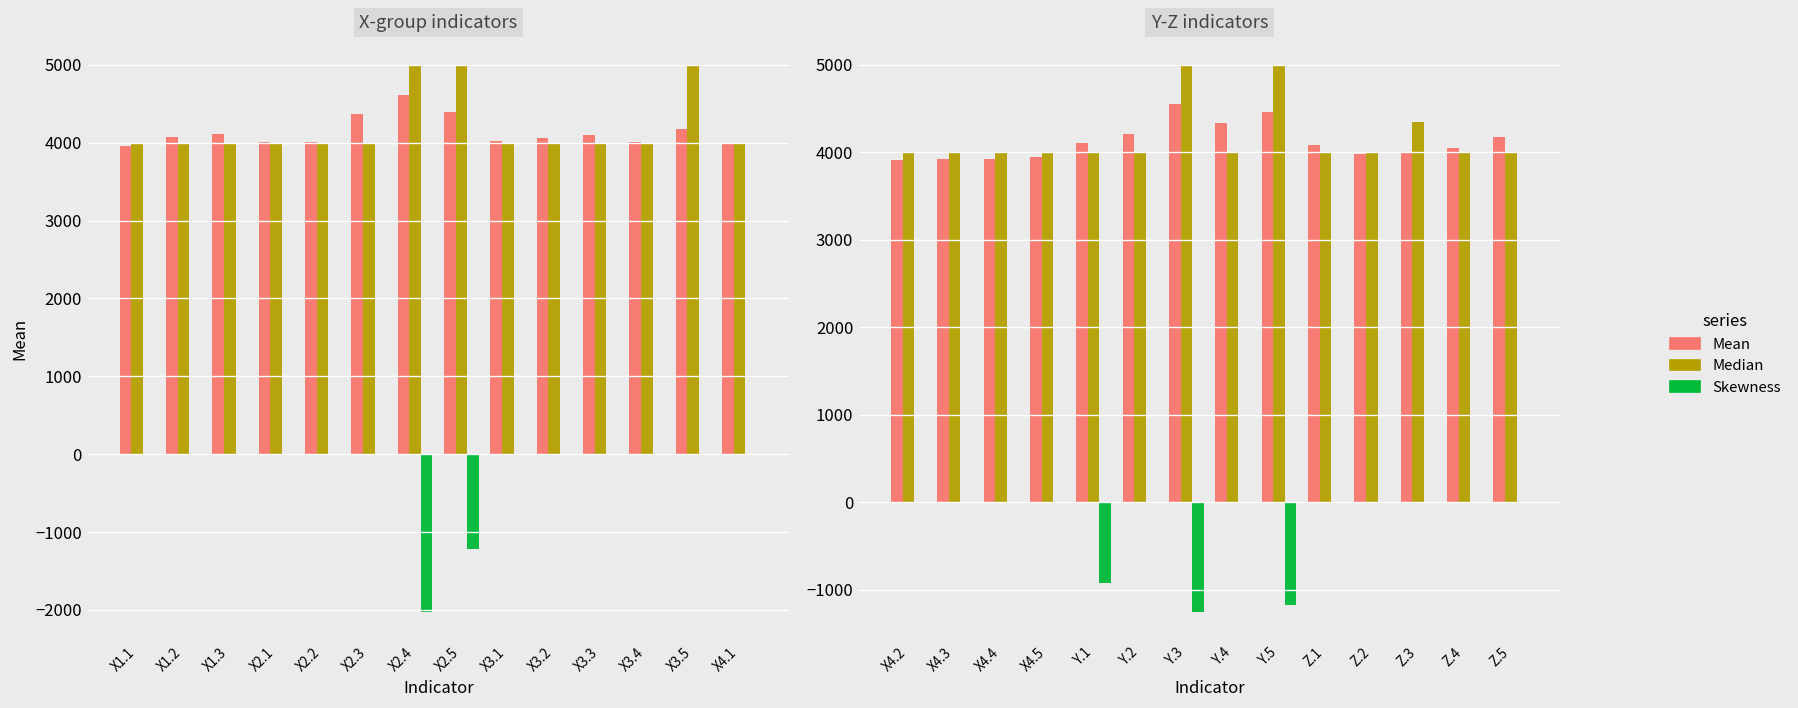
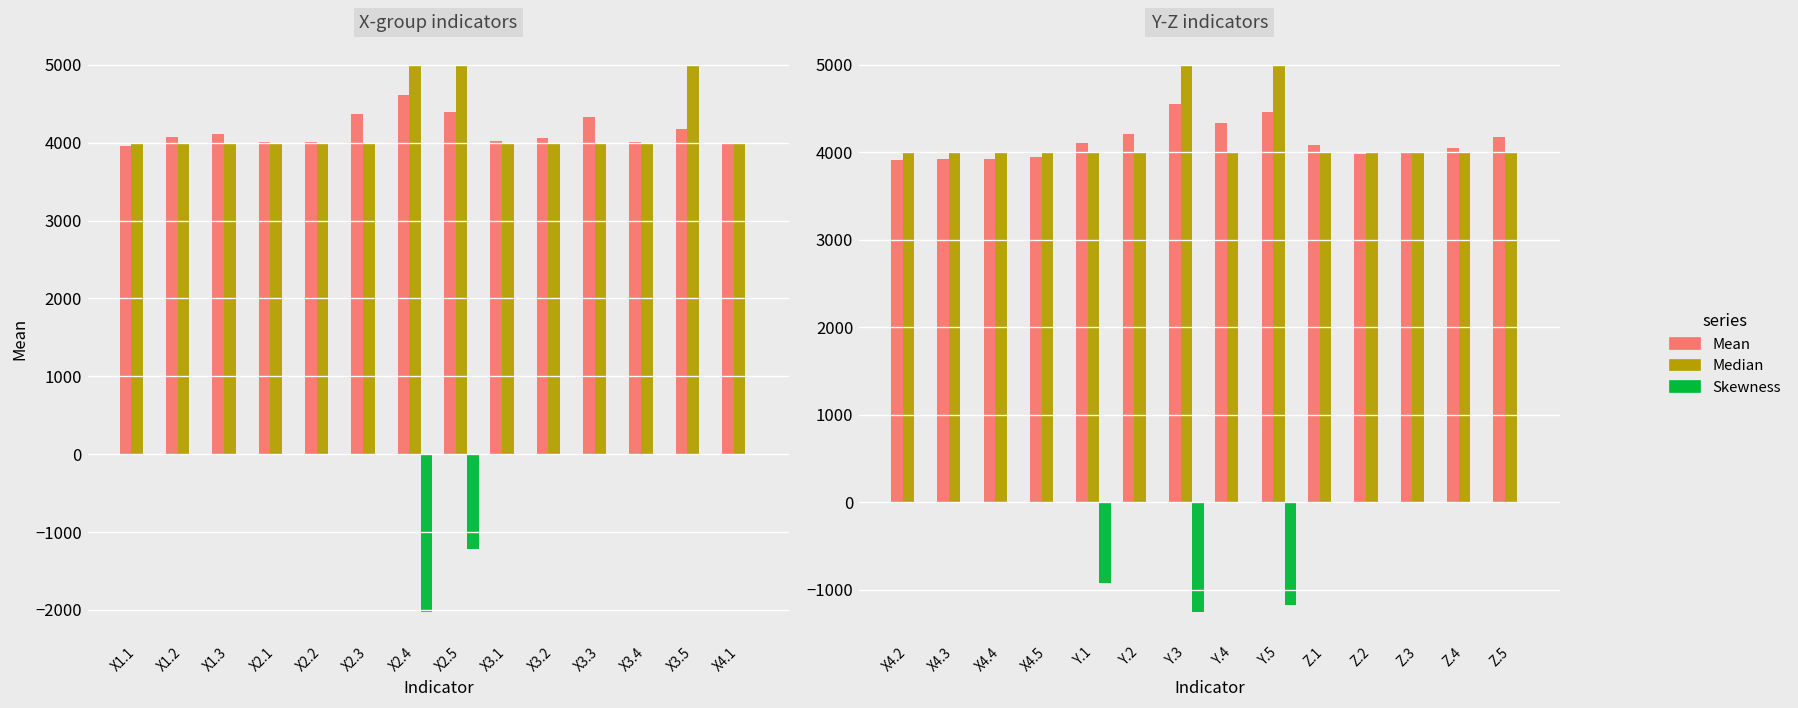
X-group indicators, Mean, X3.3: 4100 -> 4300
Y-Z indicators, Median, Z.3: 4300 -> 4000
